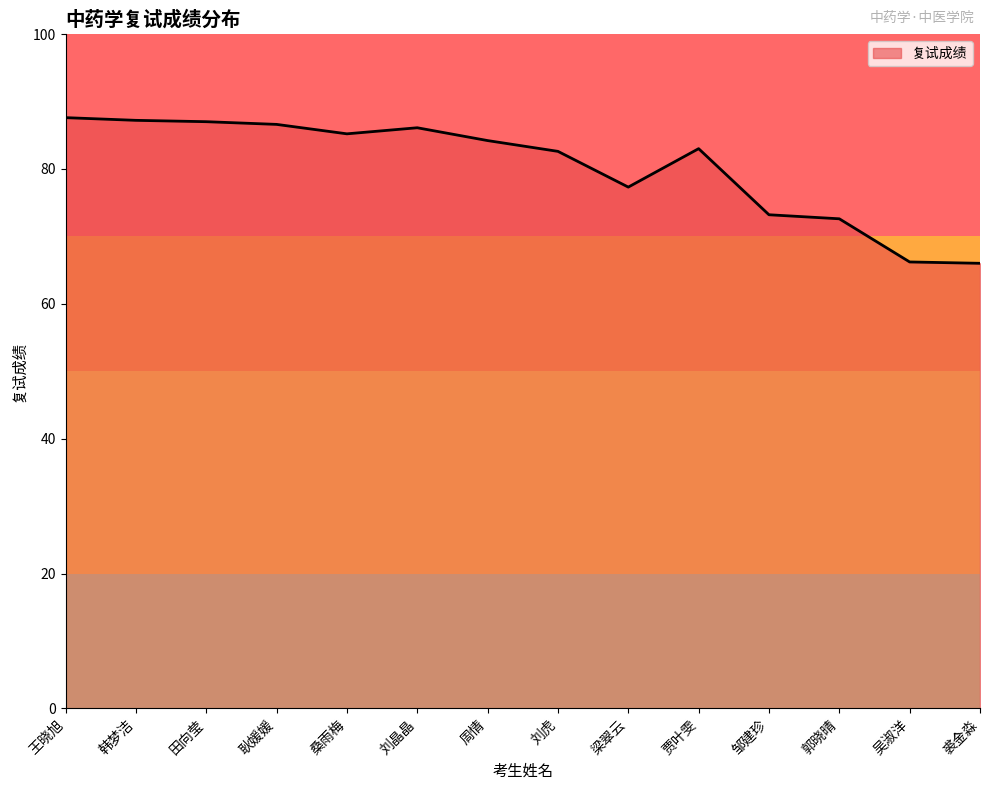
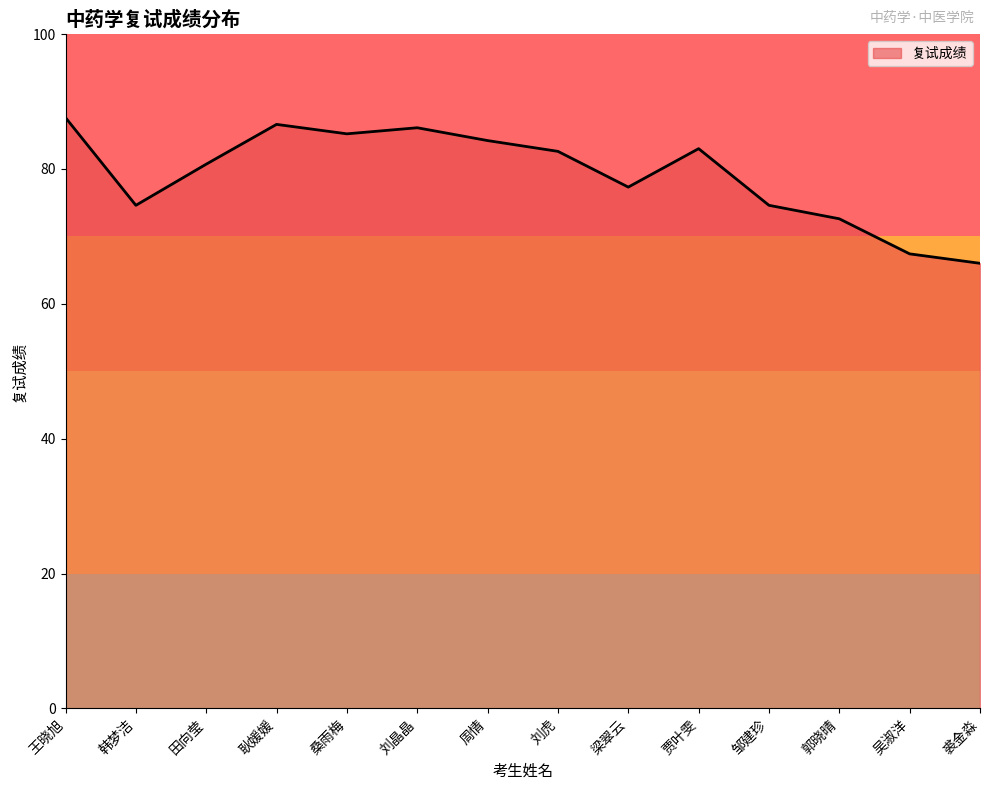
韩梦洁: 87 -> 75
田向莹: 87 -> 81
邹建珍: 73 -> 75
吴淑洋: 66 -> 67
